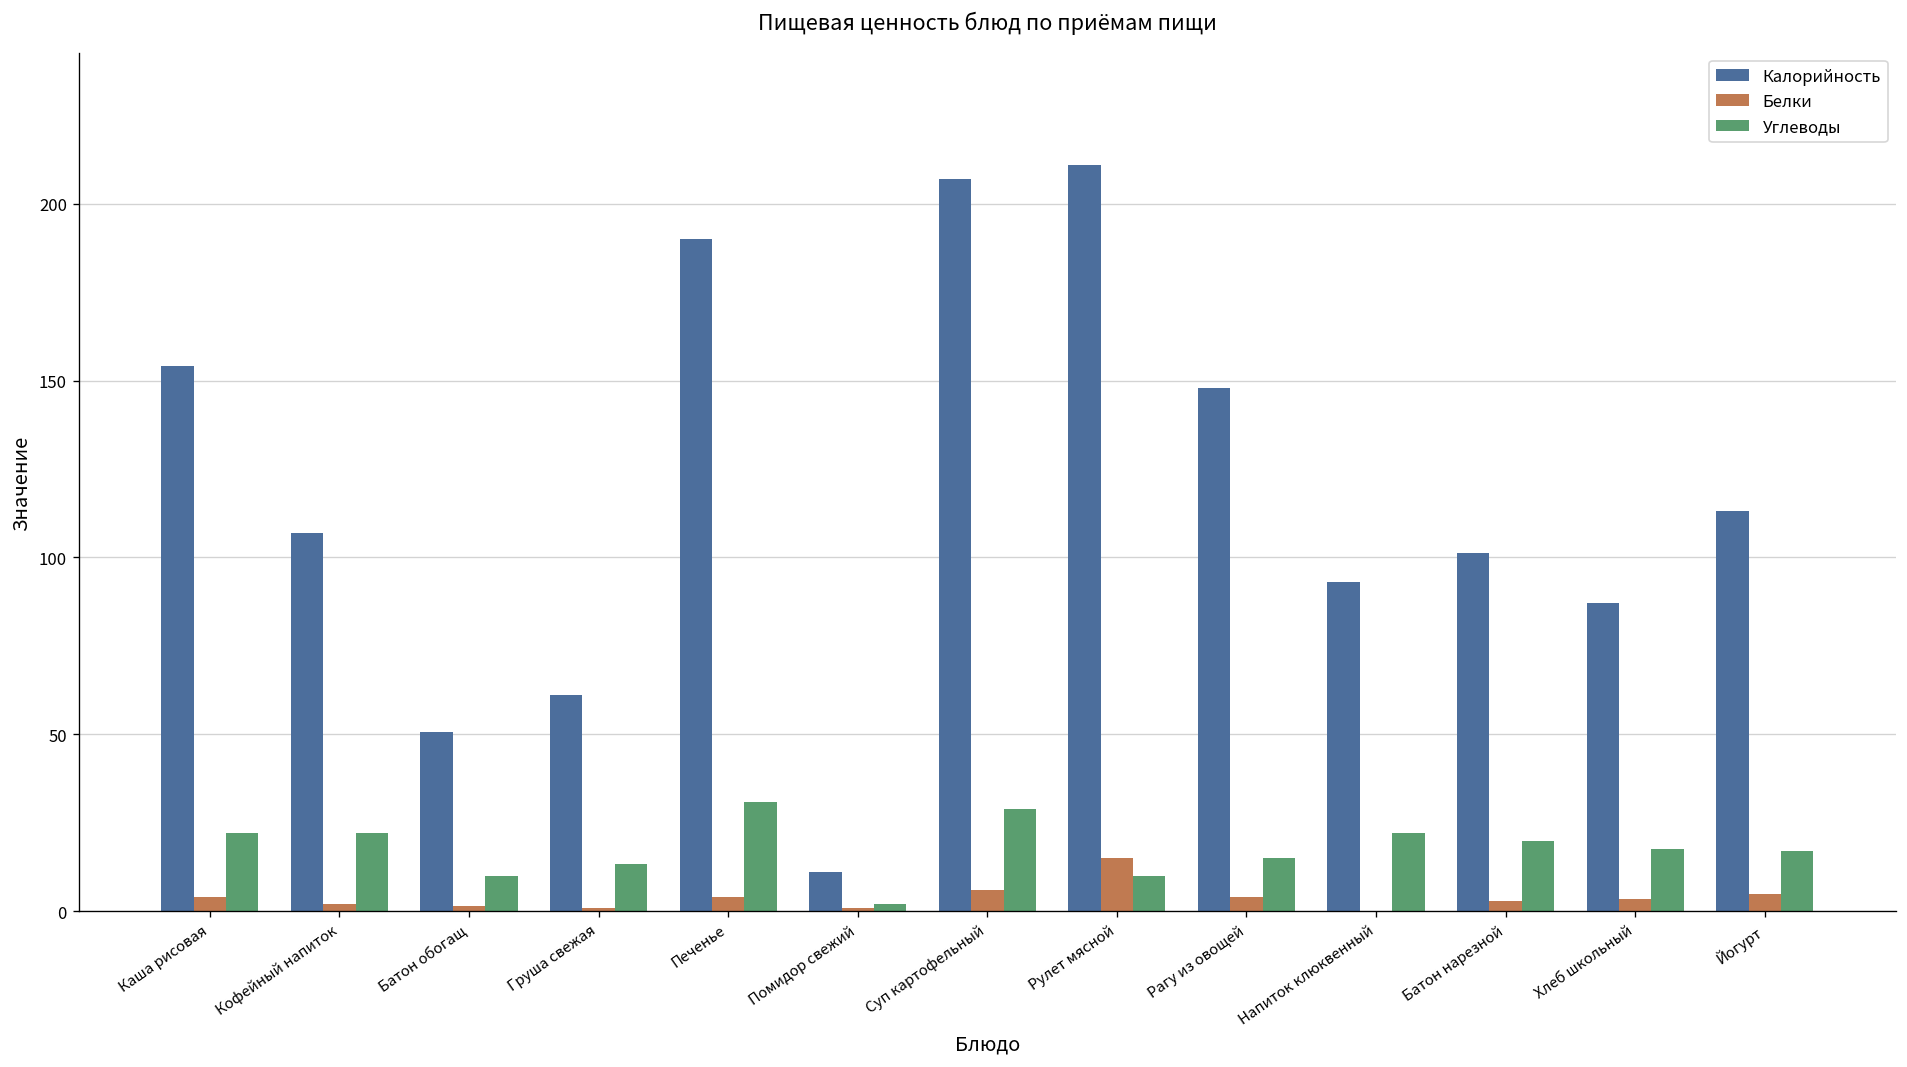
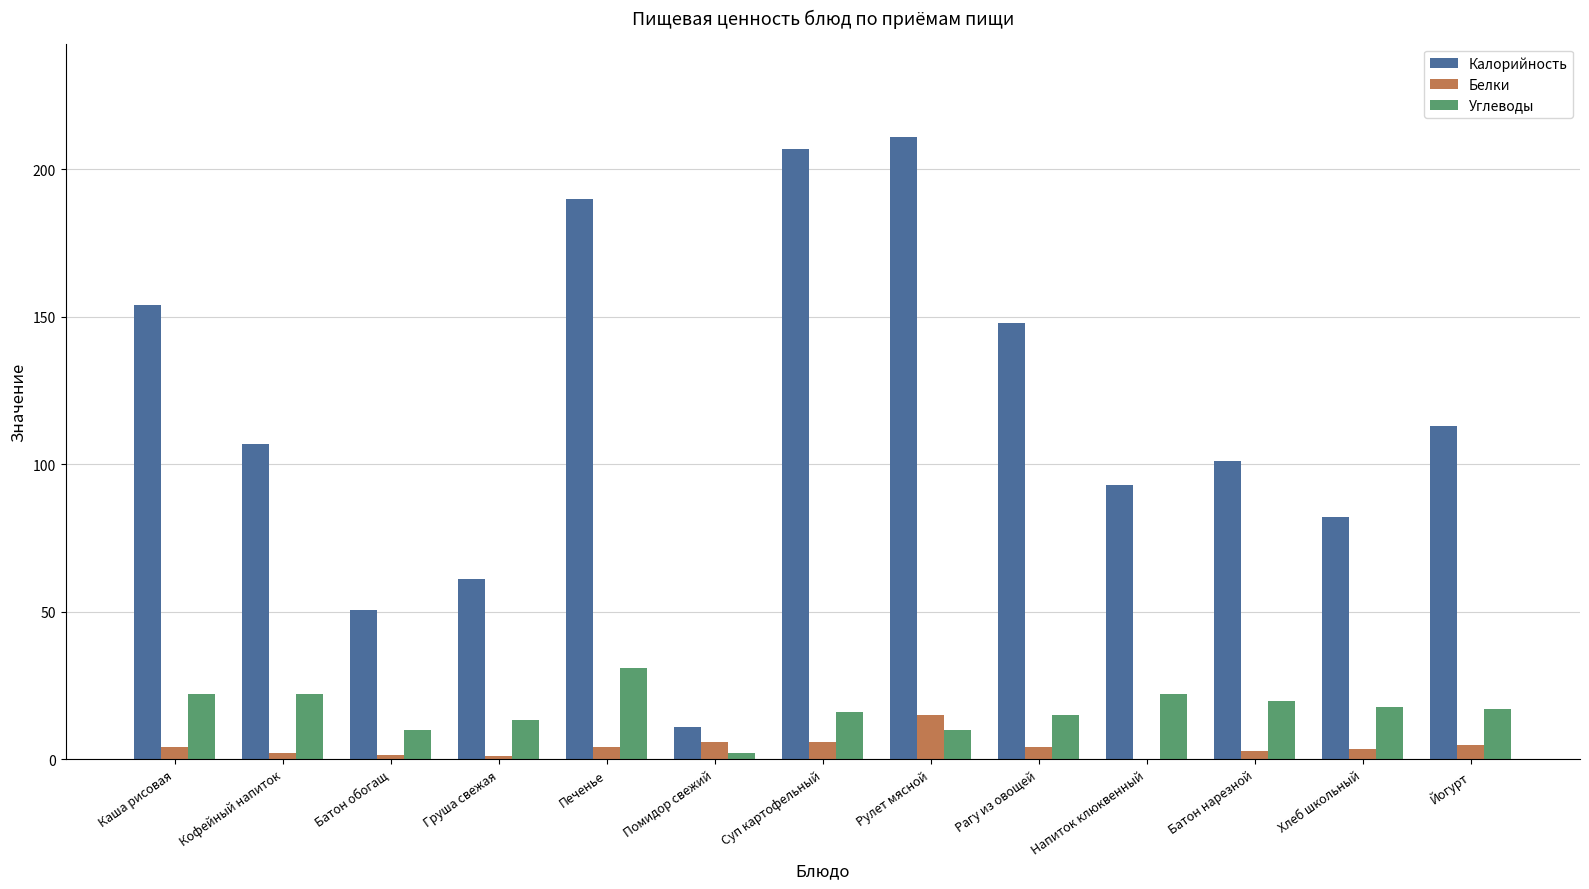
Белки, Помидор свежий: 1 -> 6
Углеводы, Суп картофельный: 29 -> 16
Калорийность, Хлеб школьный: 87 -> 82
